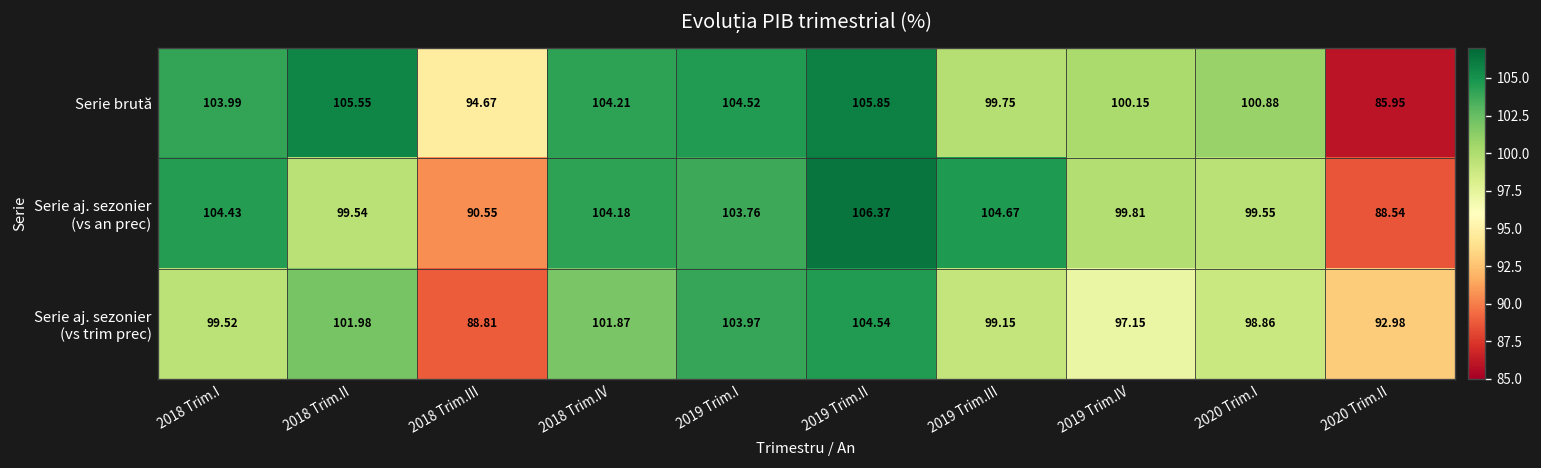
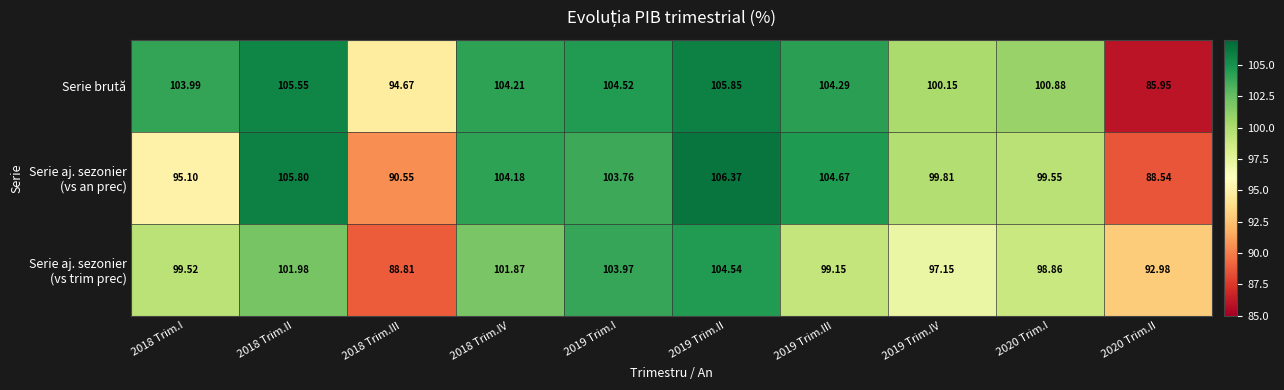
Serie brută, 2019 Trim.III: 99.75 -> 104.29
Serie aj. sezonier (vs an prec), 2018 Trim.I: 104.43 -> 95.10
Serie aj. sezonier (vs an prec), 2018 Trim.II: 99.54 -> 105.80
